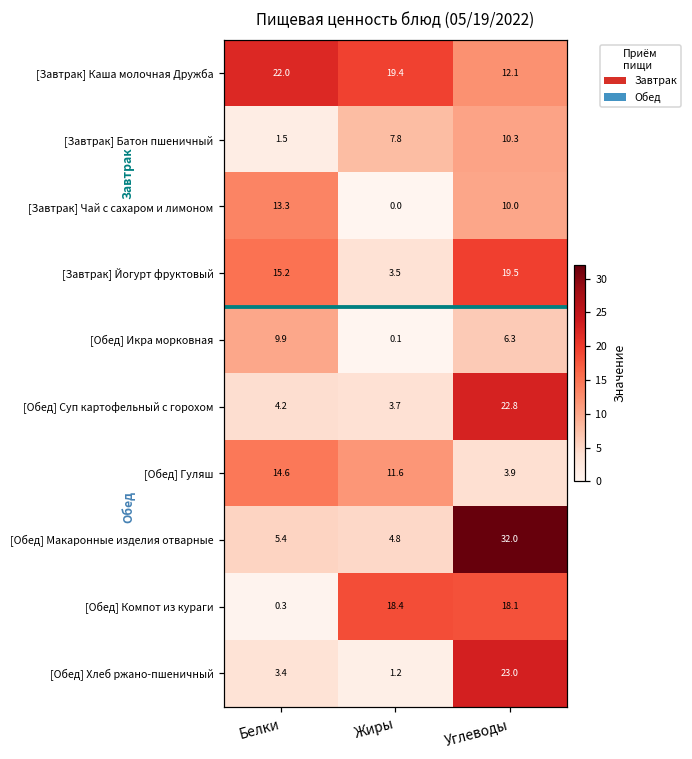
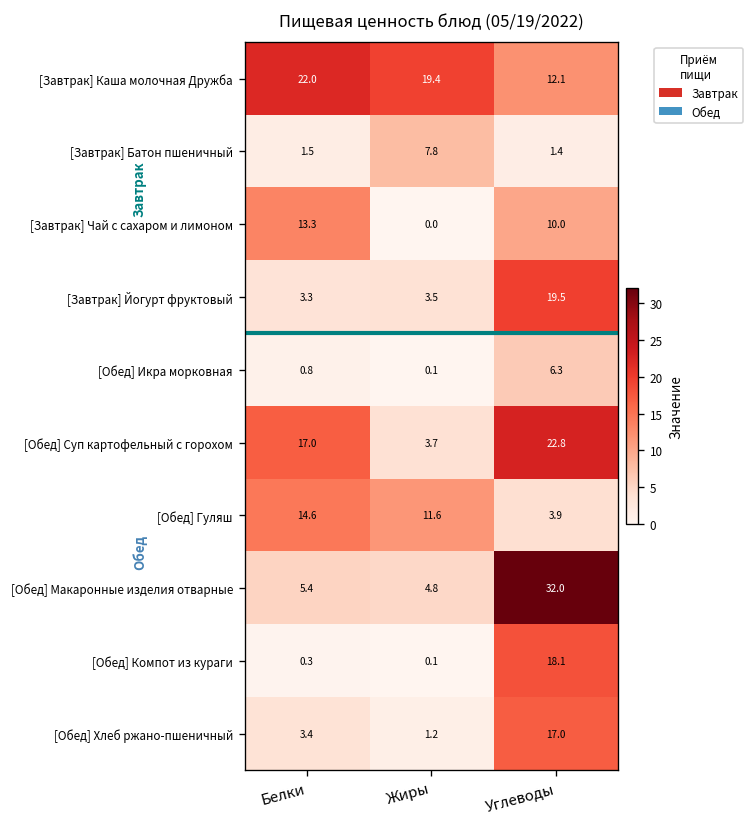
[Завтрак] Батон пшеничный, Углеводы: 10.3 -> 1.4
[Завтрак] Йогурт фруктовый, Белки: 15.2 -> 3.3
[Обед] Икра морковная, Белки: 9.9 -> 0.8
[Обед] Суп картофельный с горохом, Белки: 4.2 -> 17.0
[Обед] Компот из кураги, Жиры: 18.4 -> 0.1
[Обед] Хлеб ржано-пшеничный, Углеводы: 23.0 -> 17.0
